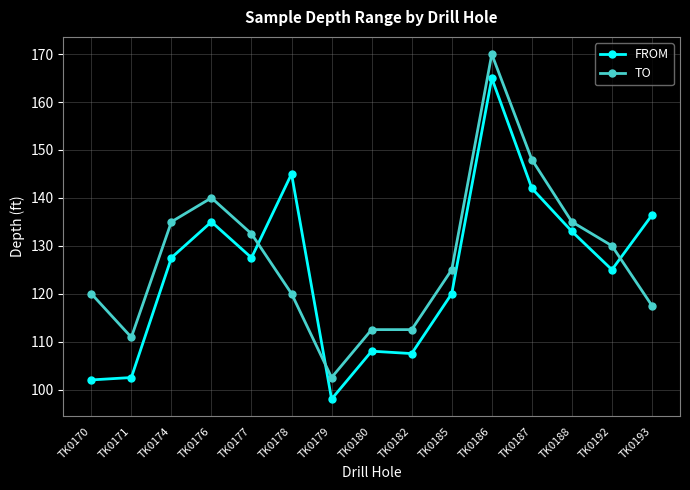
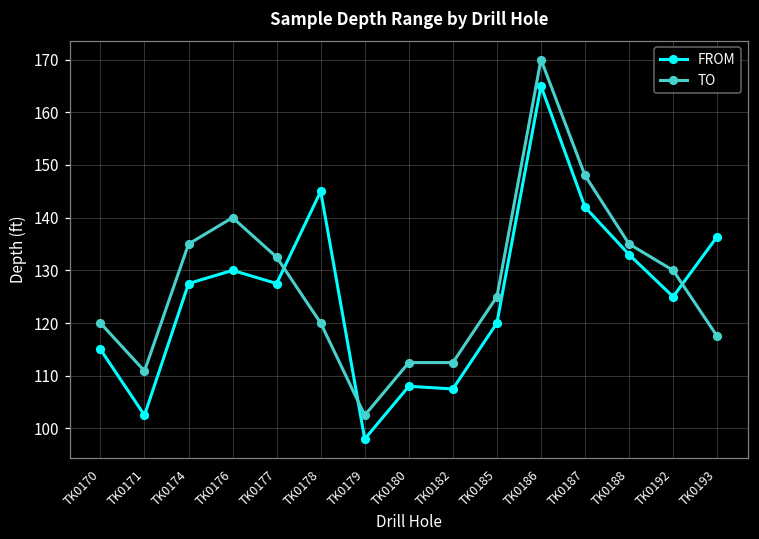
FROM, TK0170: 102 -> 115
FROM, TK0176: 135 -> 130
